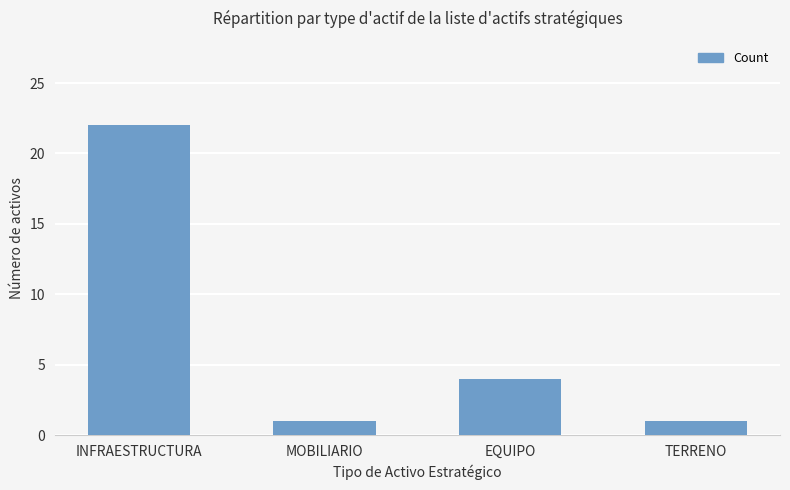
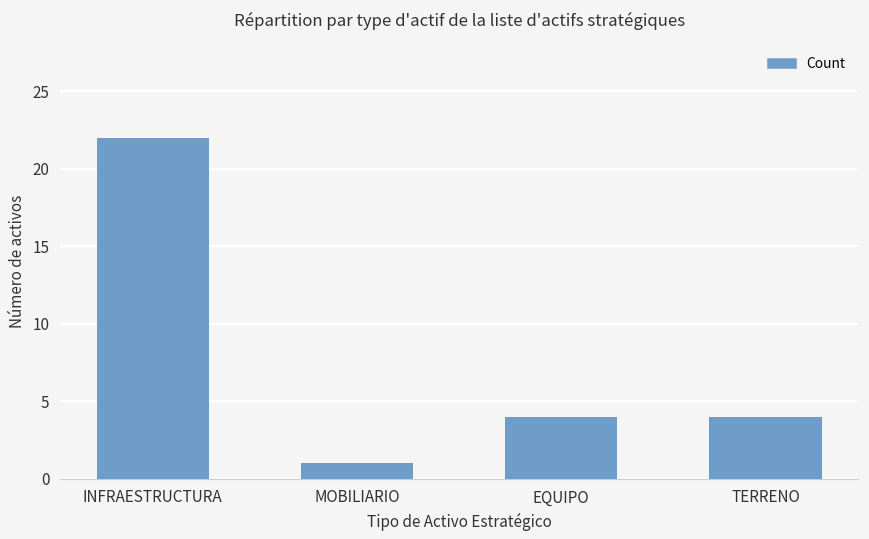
TERRENO: 1 -> 4
